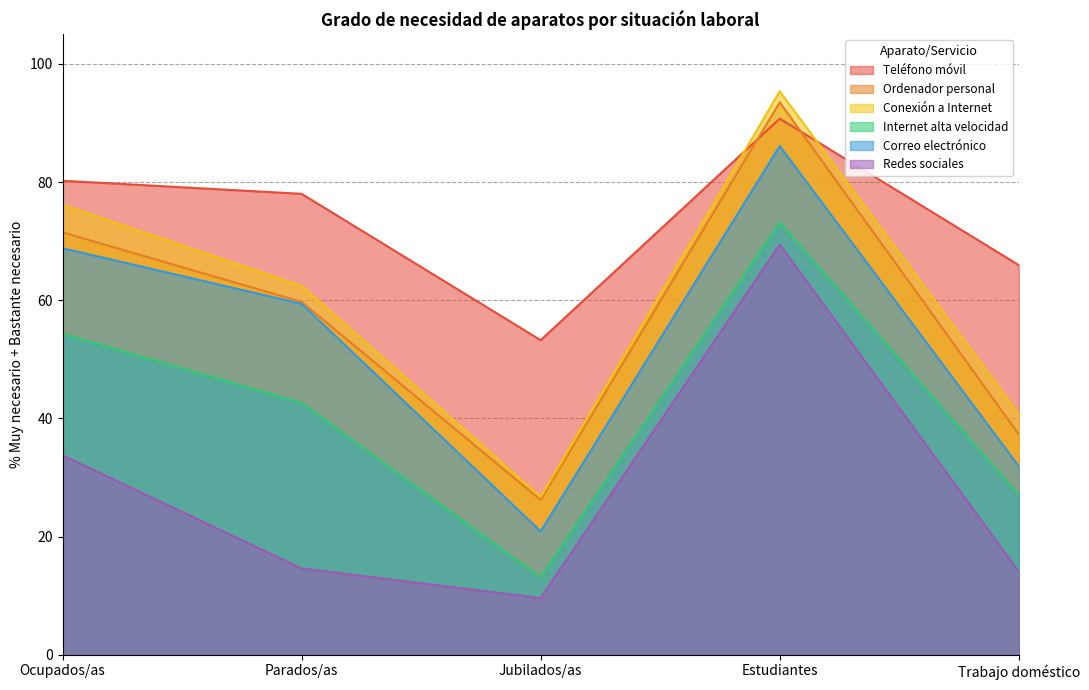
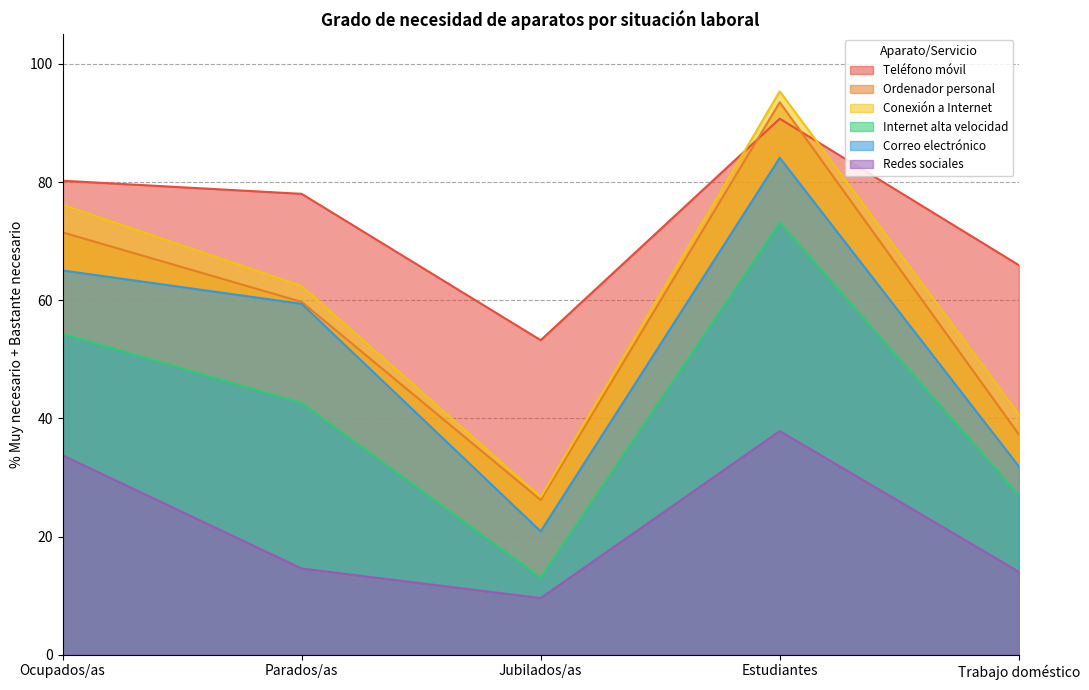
Correo electrónico, Ocupados/as: 69 -> 65
Correo electrónico, Estudiantes: 86 -> 84
Redes sociales, Estudiantes: 69 -> 38
